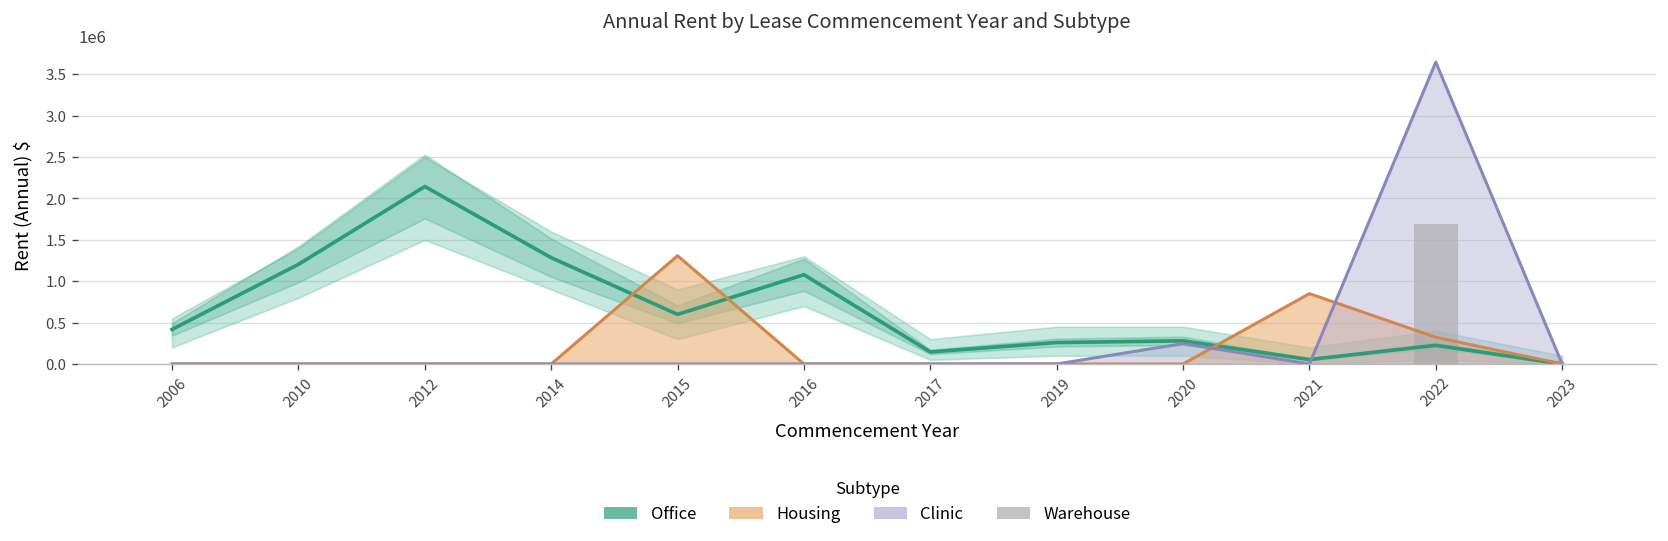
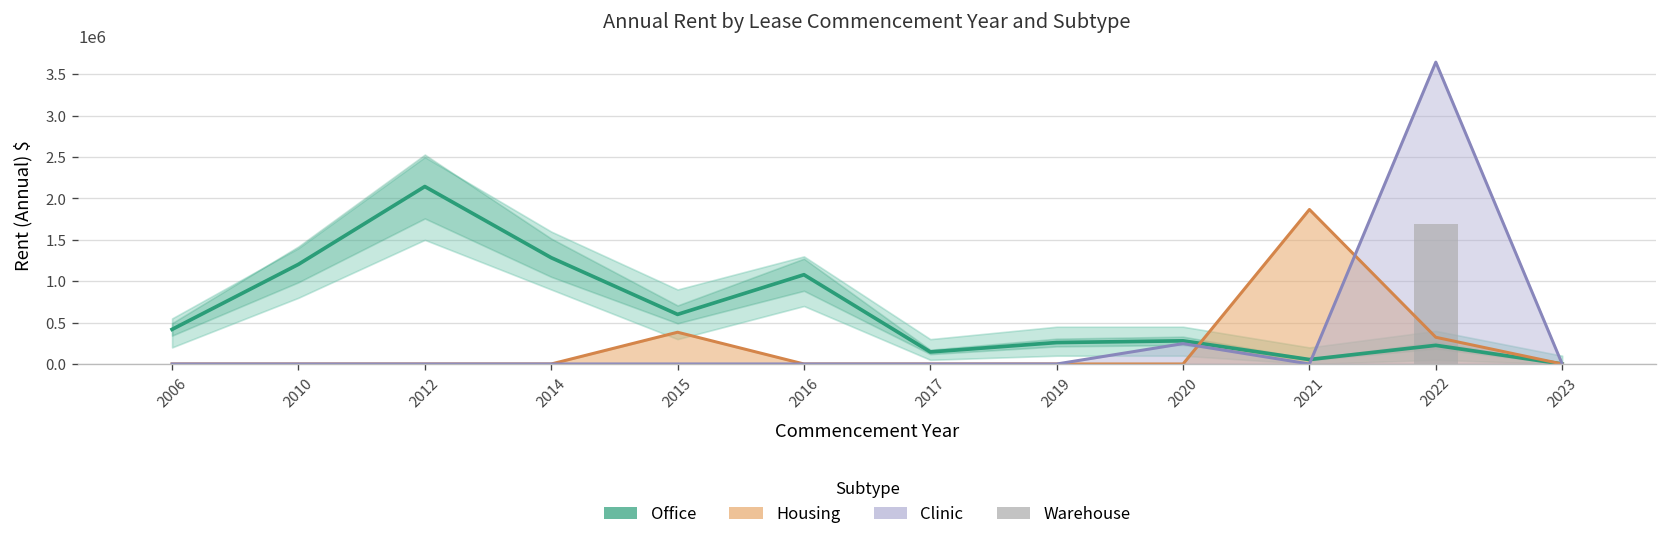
Housing, 2015: 1300000 -> 400000
Housing, 2021: 900000 -> 1900000
